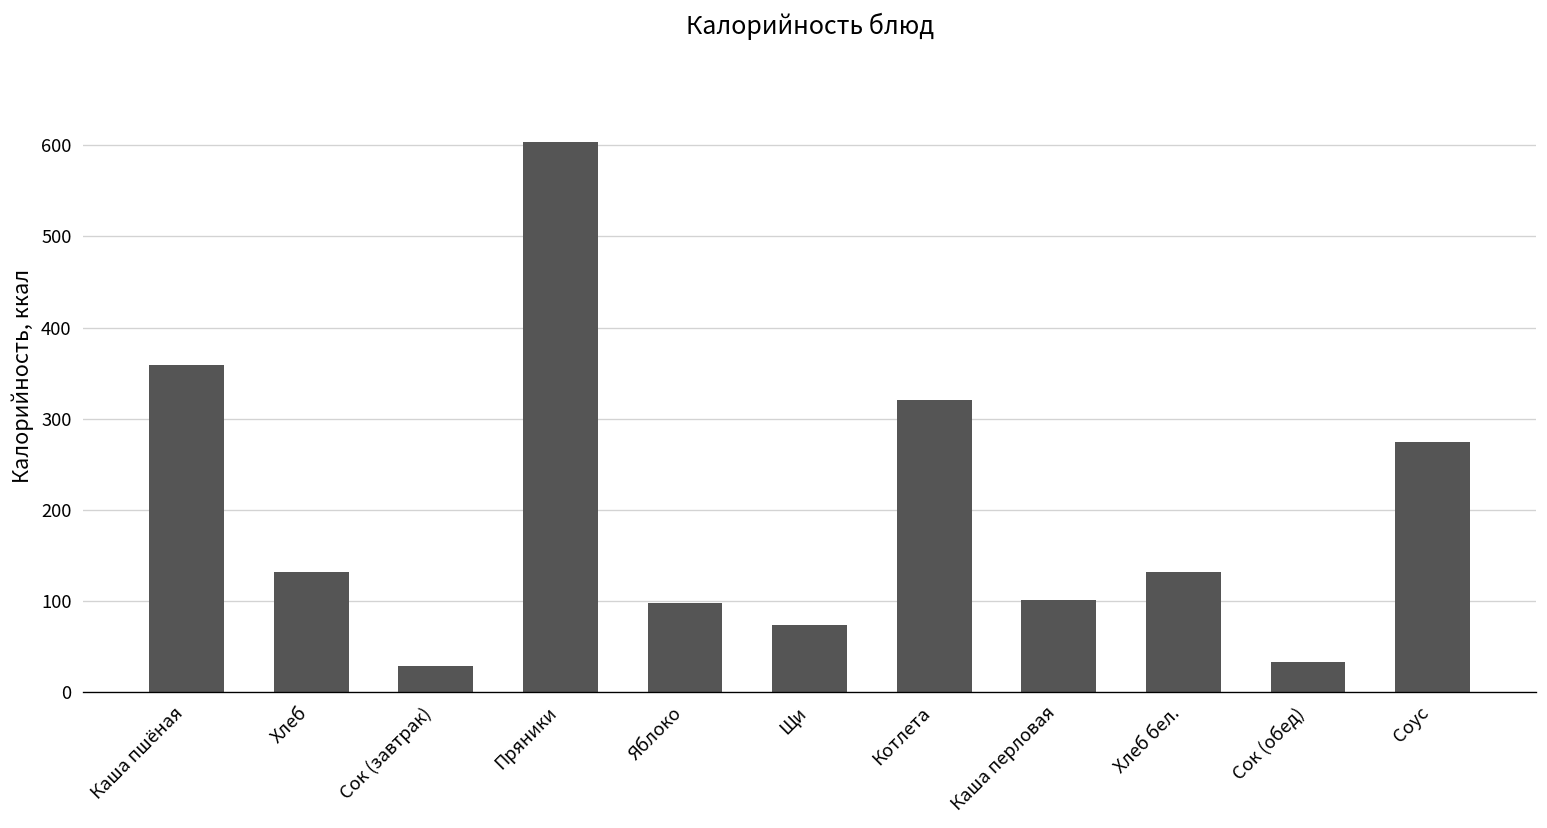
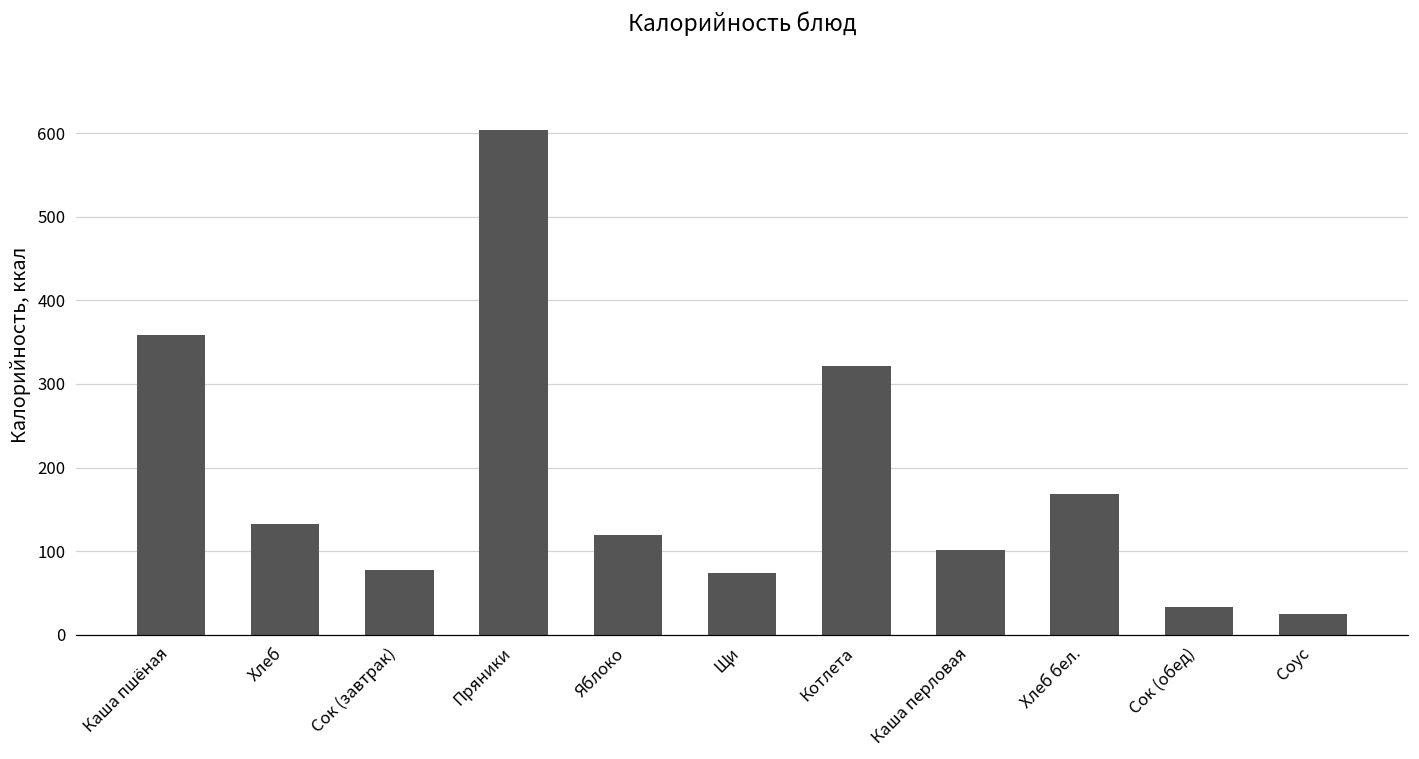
Сок (завтрак): 30 -> 80
Яблоко: 100 -> 120
Хлеб бел.: 130 -> 170
Соус: 280 -> 30
